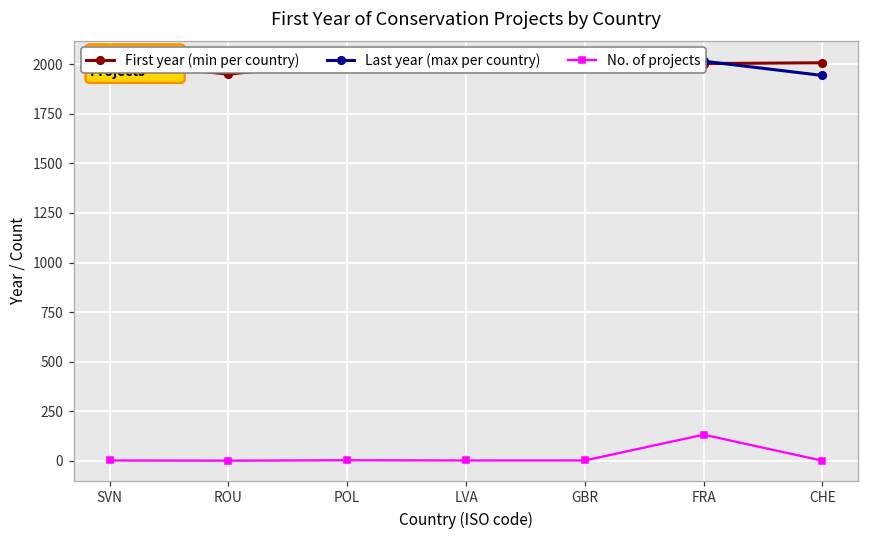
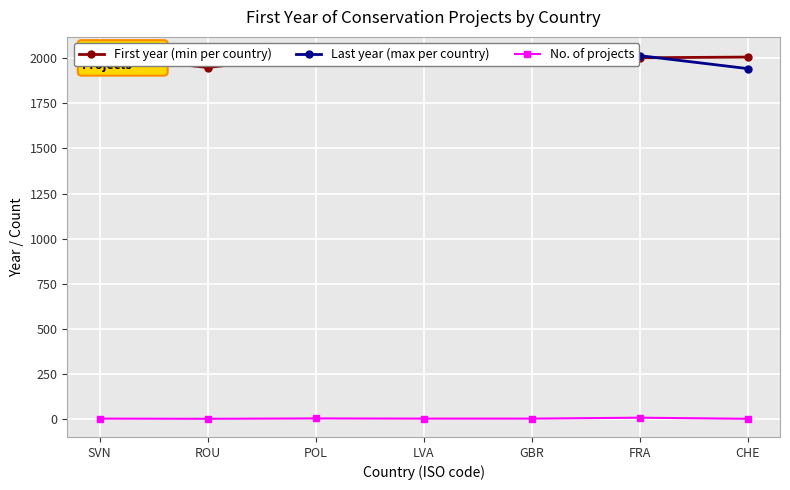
No. of projects, FRA: 130 -> 10
